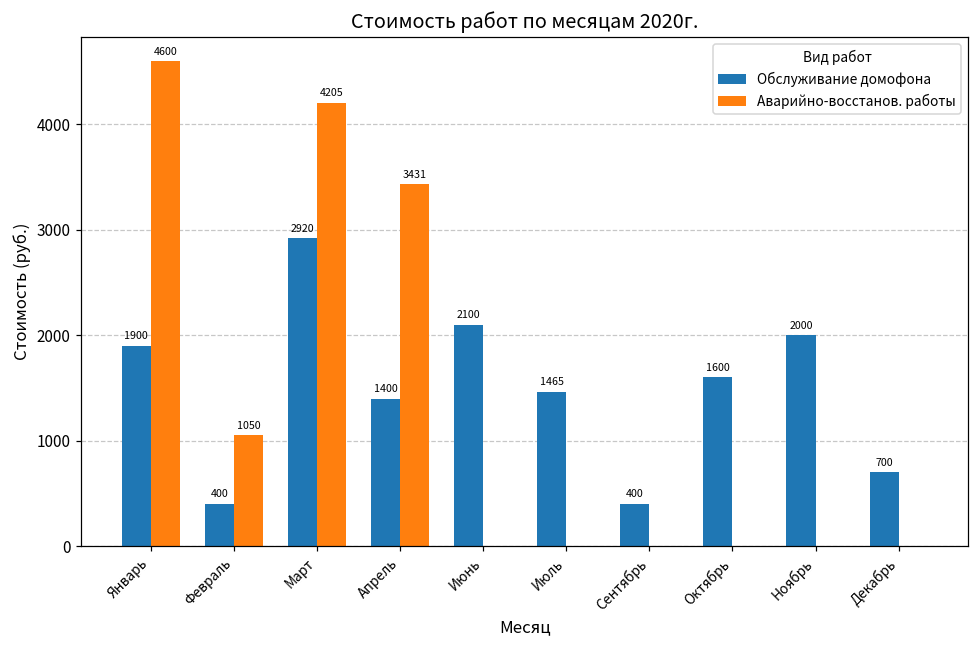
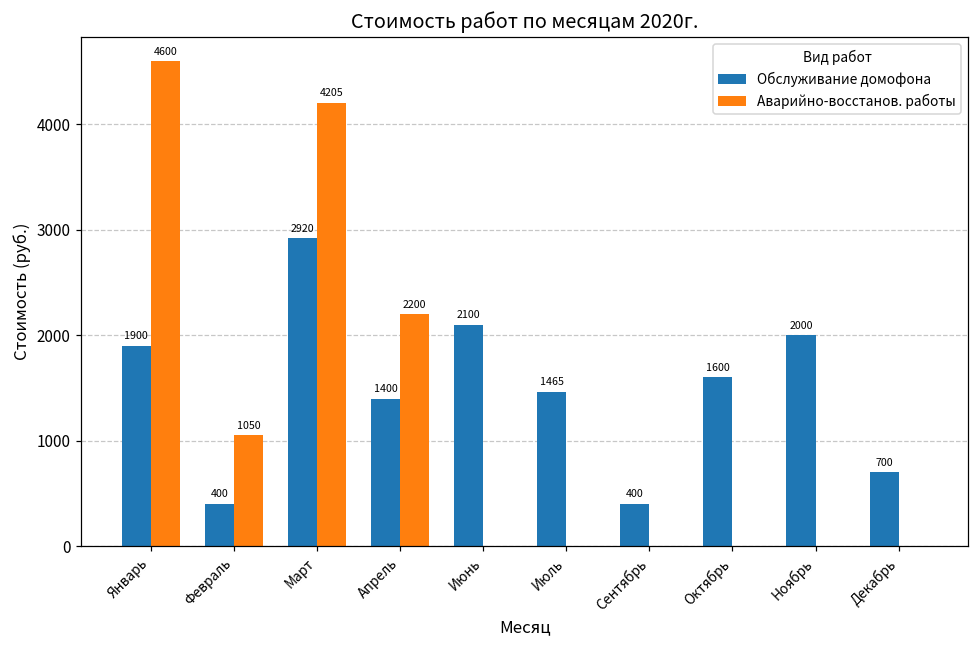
Аварийно-восстанов. работы, Апрель: 3431 -> 2200
